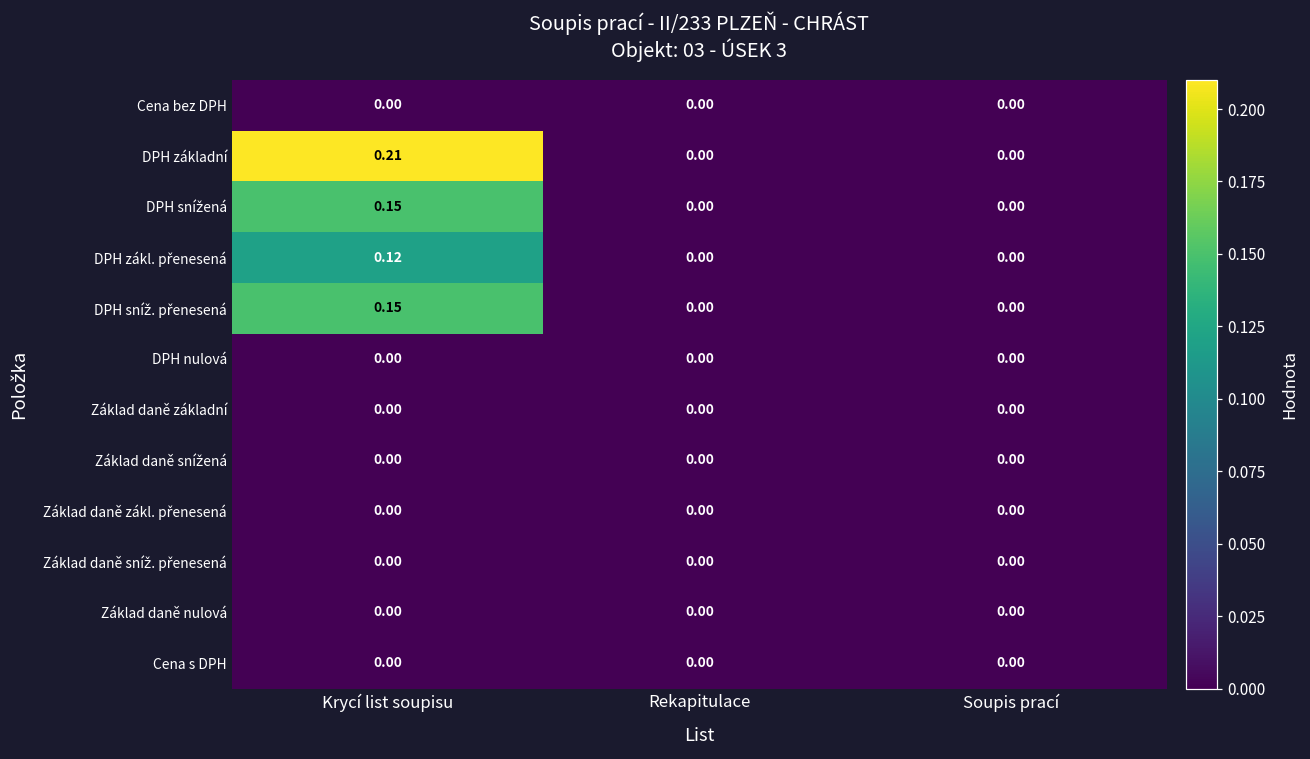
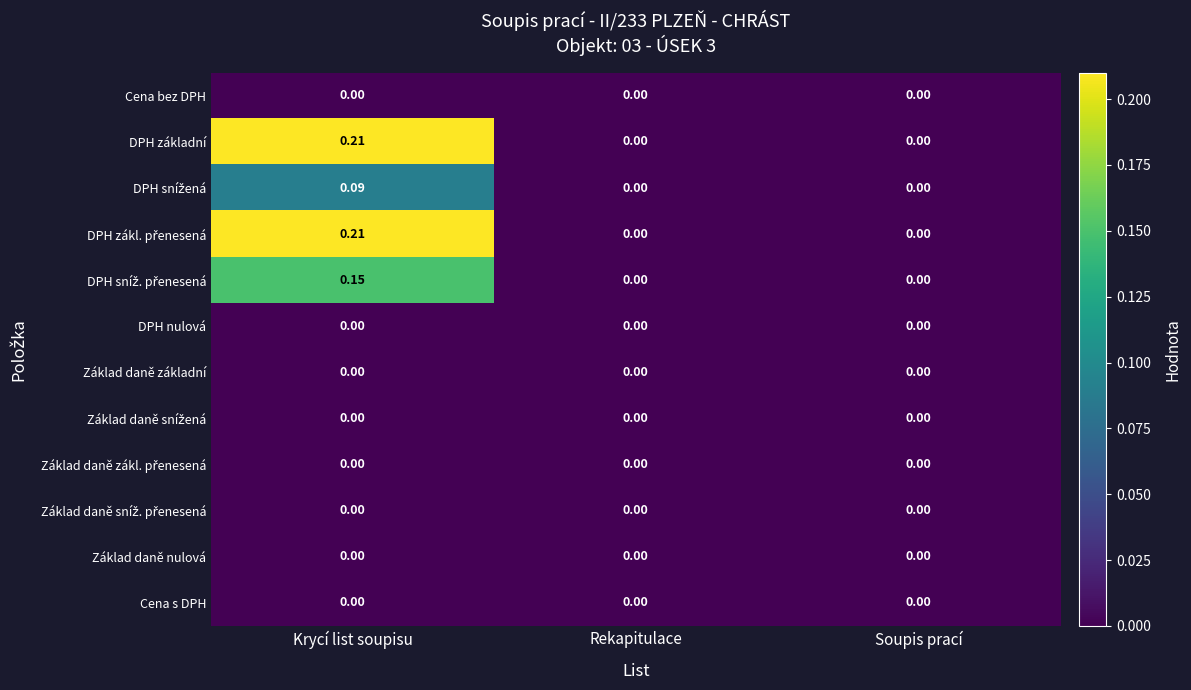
DPH snížená, Krycí list soupisu: 0.15 -> 0.09
DPH zákl. přenesená, Krycí list soupisu: 0.12 -> 0.21
